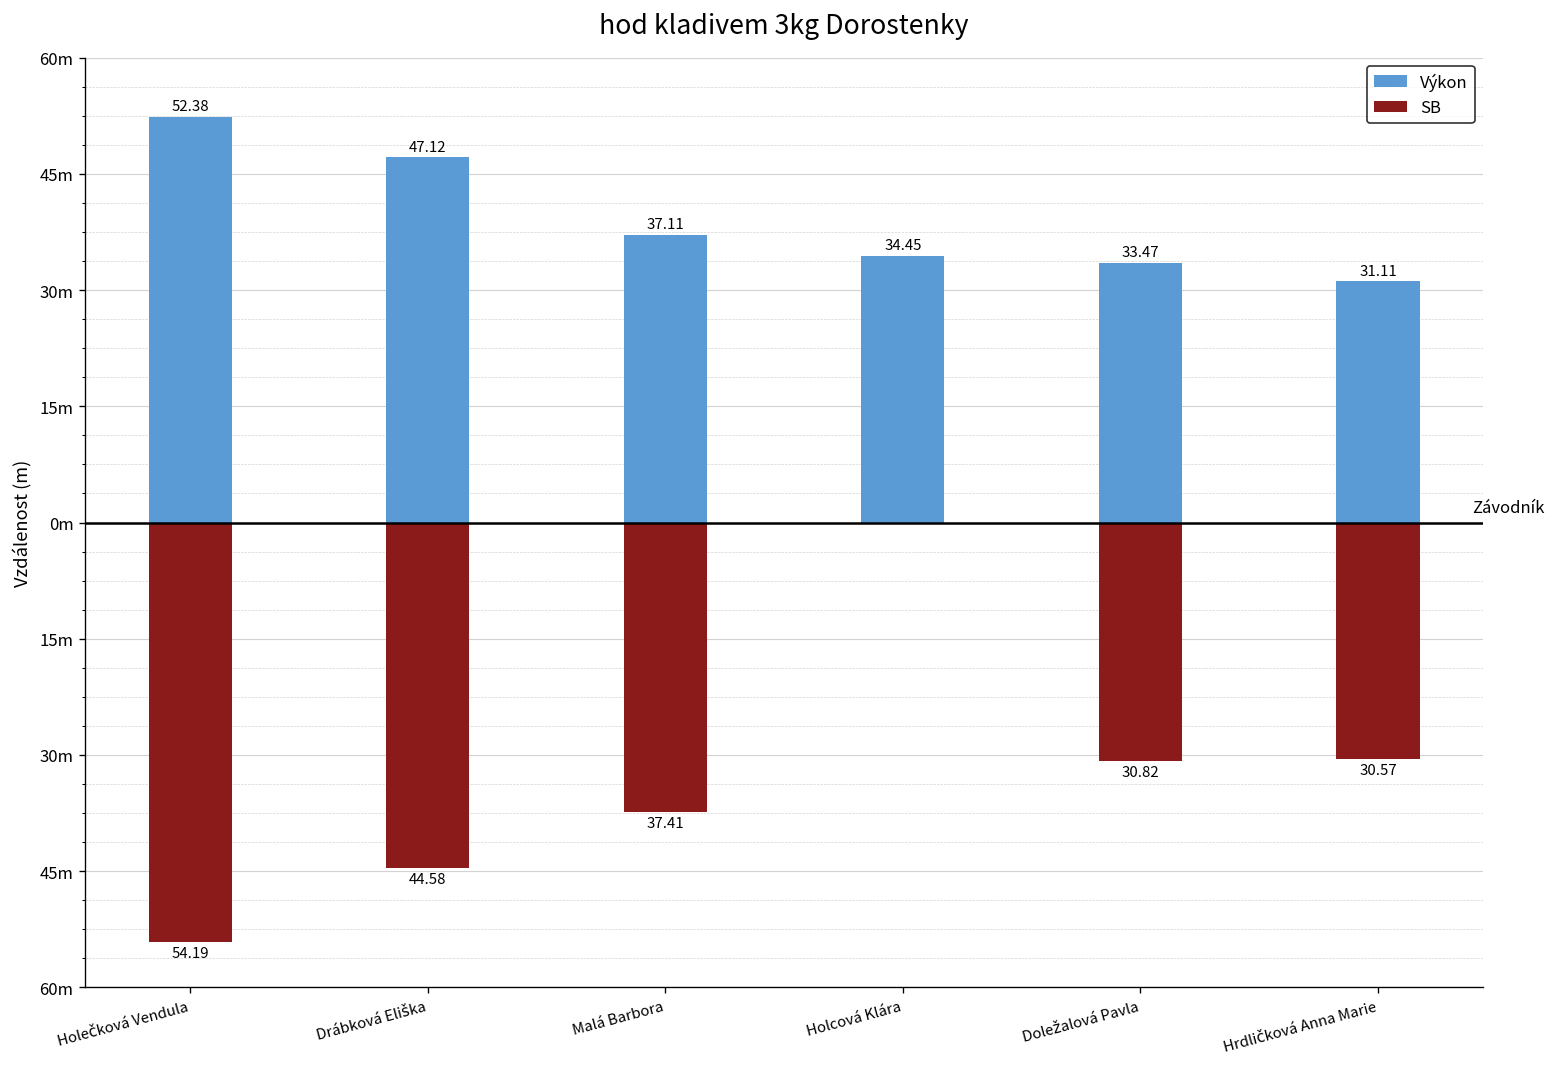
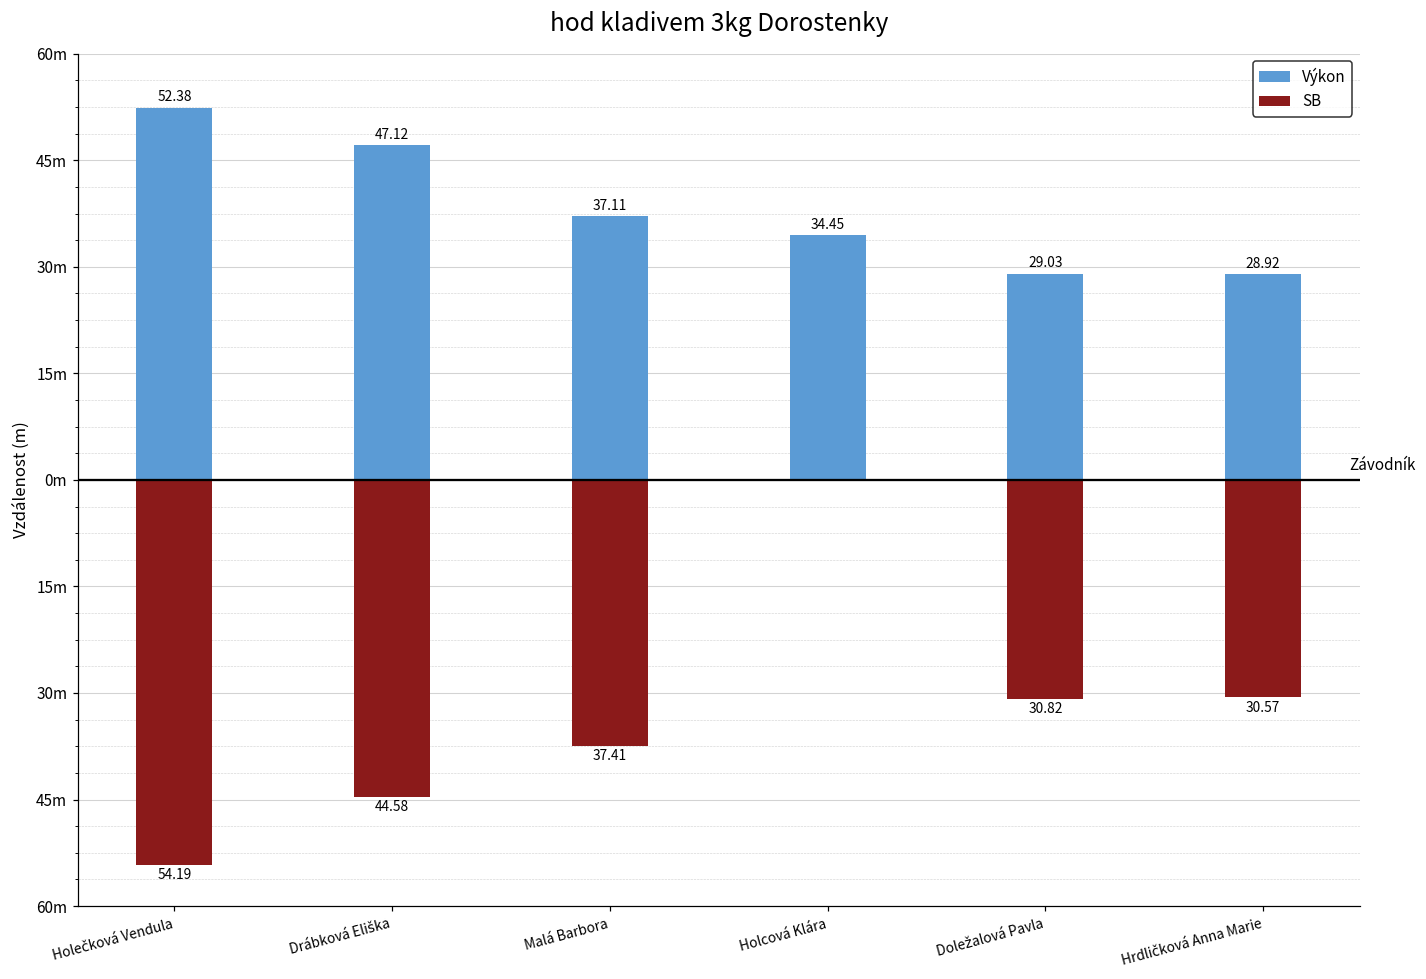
Výkon, Doležalová Pavla: 33.47 -> 29.03
Výkon, Hrdličková Anna Marie: 31.11 -> 28.92
